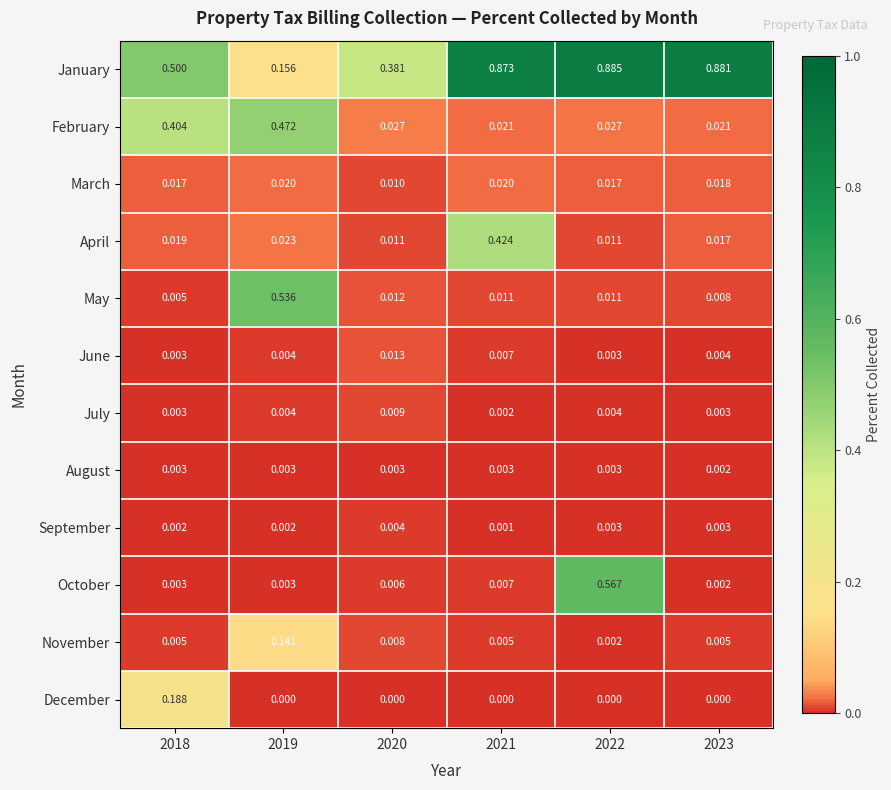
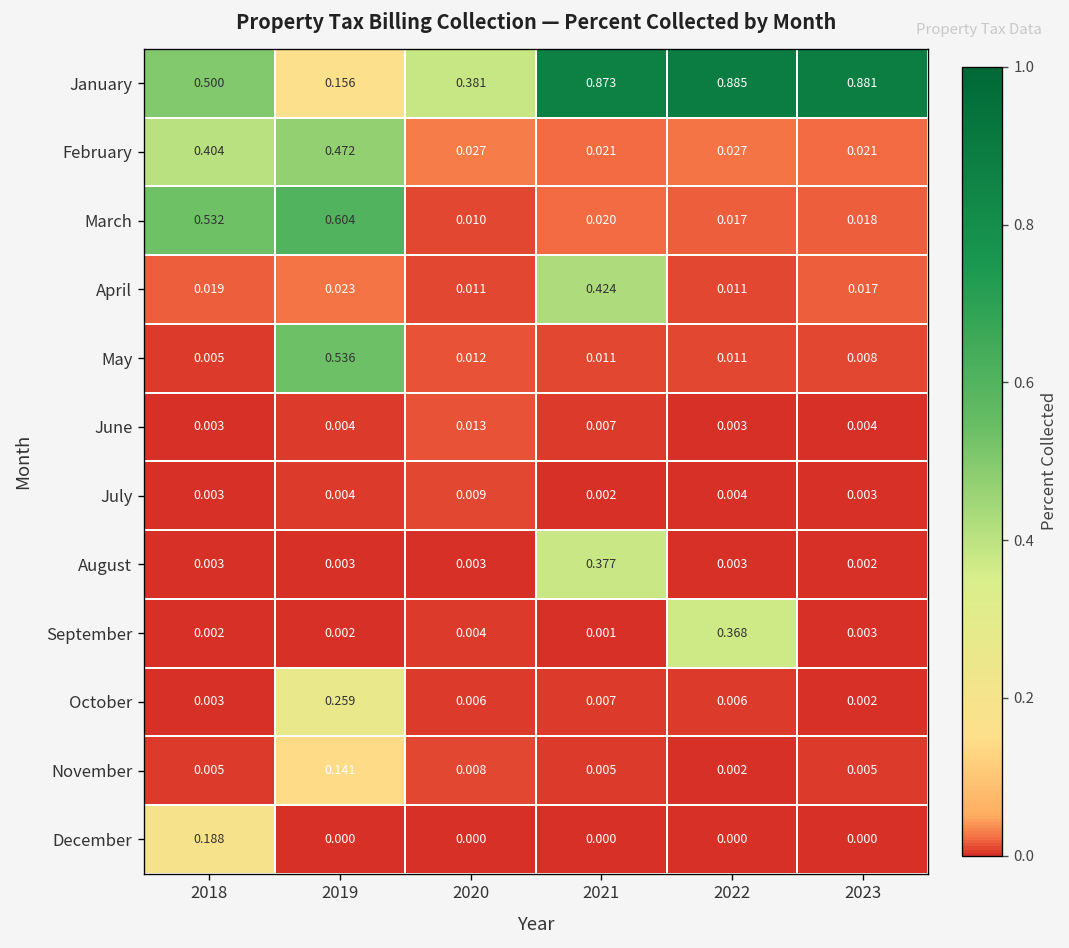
March, 2018: 0.017 -> 0.532
March, 2019: 0.020 -> 0.604
August, 2021: 0.003 -> 0.377
September, 2022: 0.003 -> 0.368
October, 2019: 0.003 -> 0.259
October, 2022: 0.567 -> 0.006
